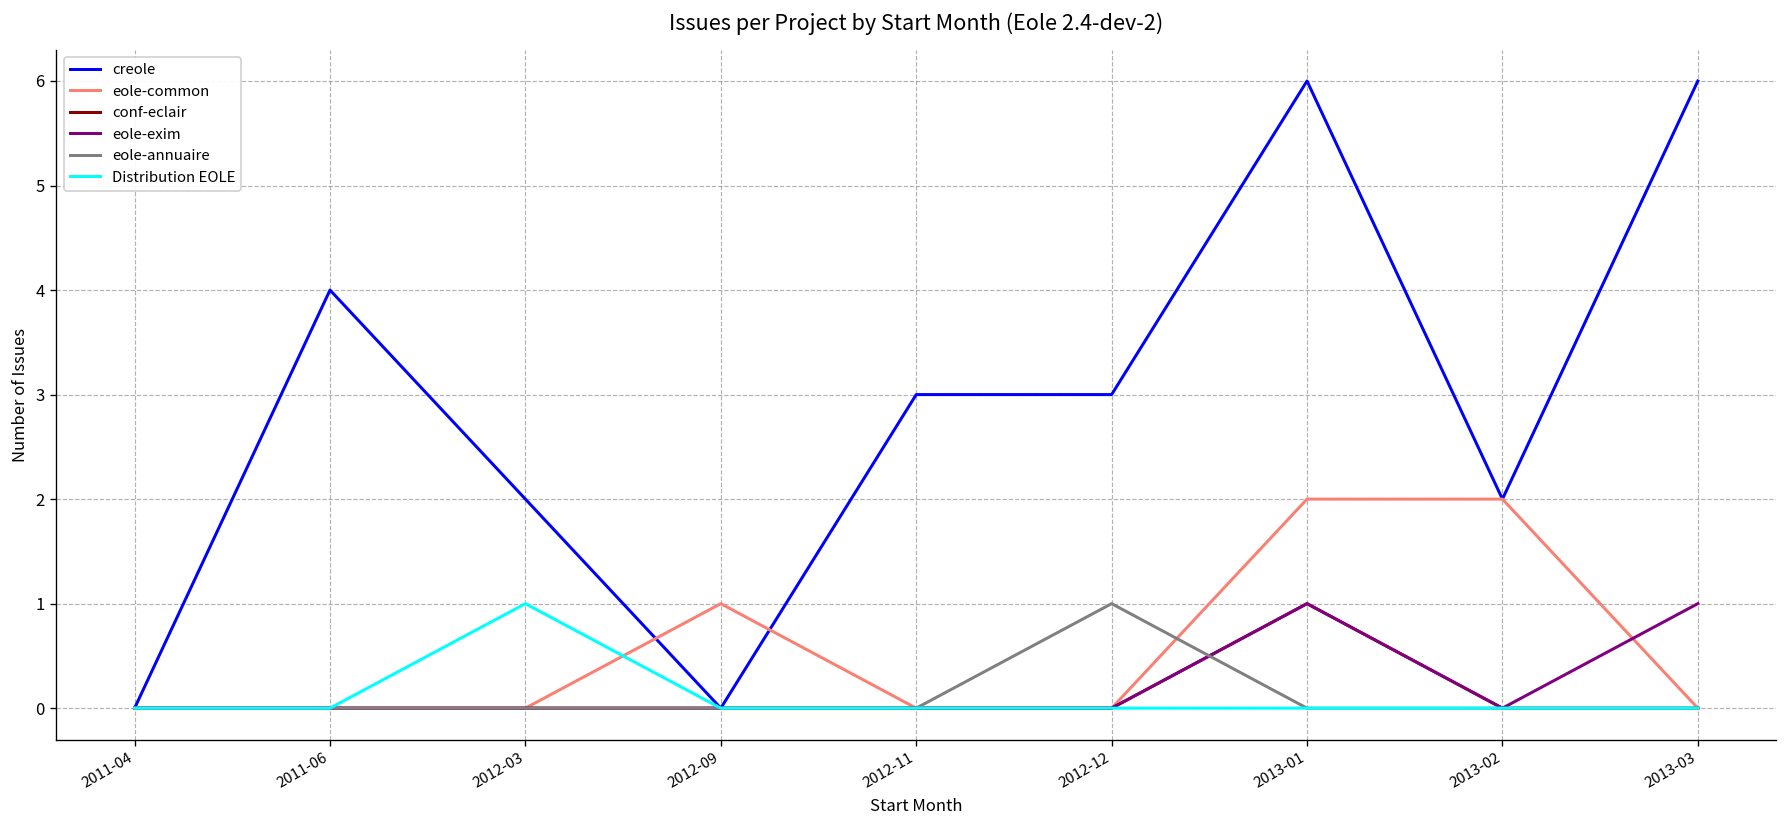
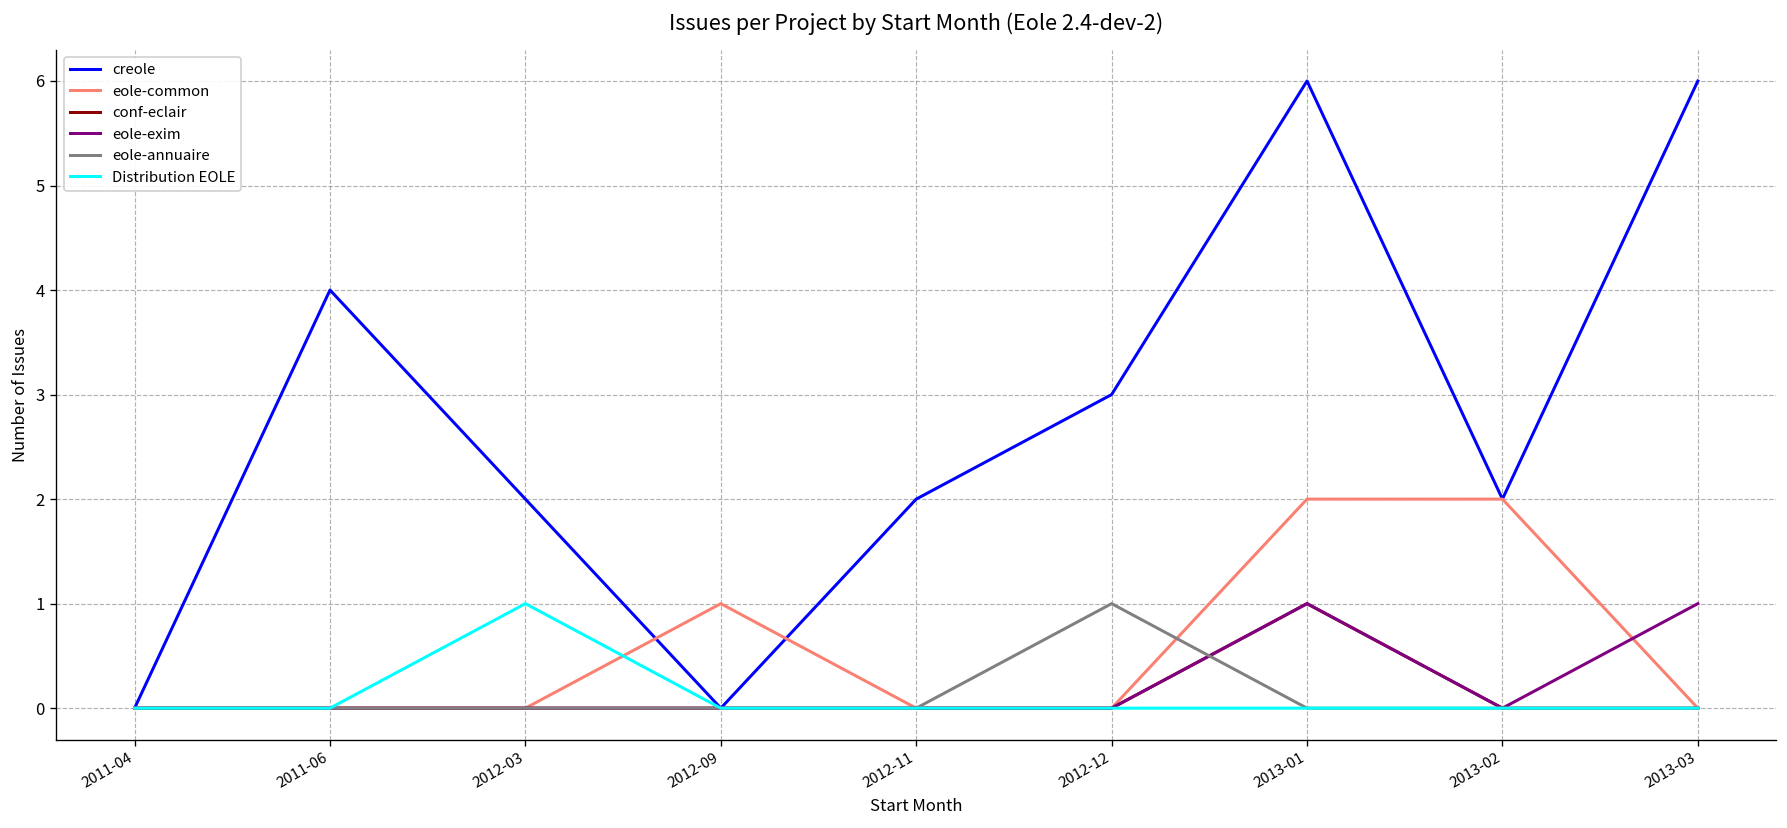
creole, 2012-11: 3 -> 2
